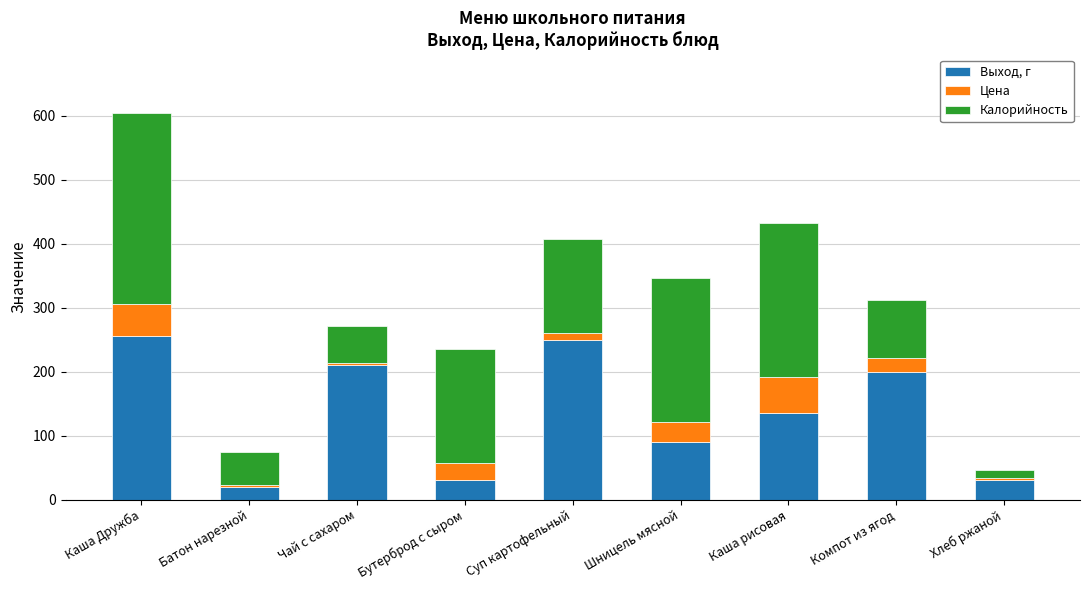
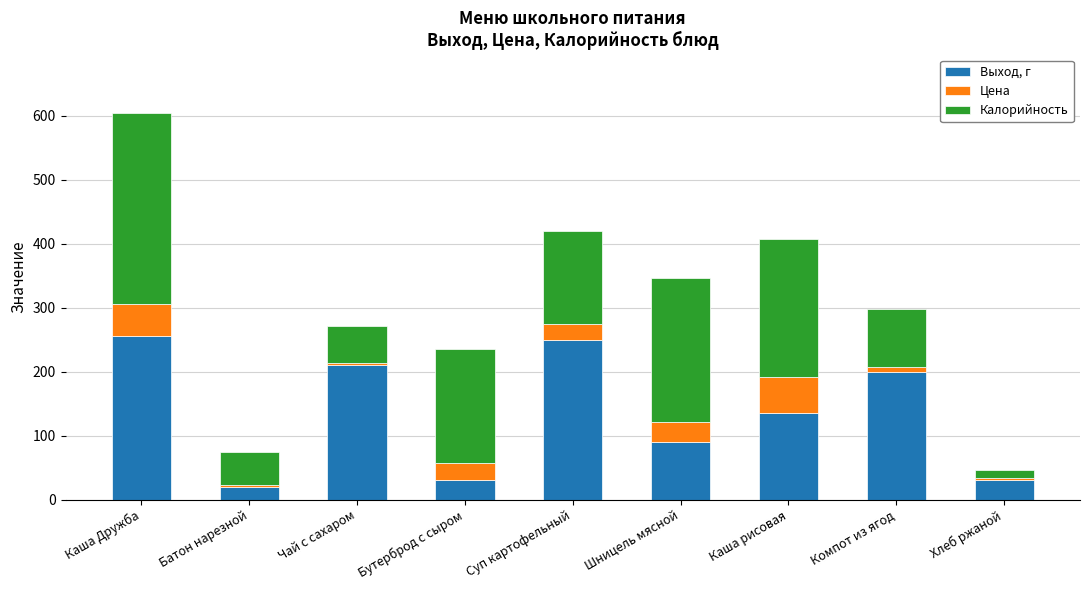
Цена, Суп картофельный: 10 -> 20
Калорийность, Каша рисовая: 240 -> 220
Цена, Компот из ягод: 20 -> 10
